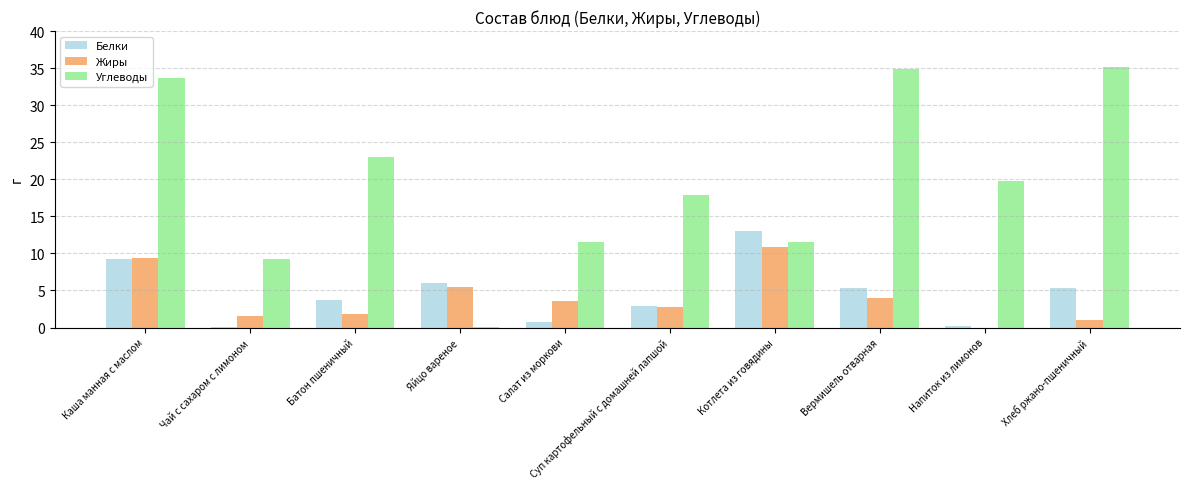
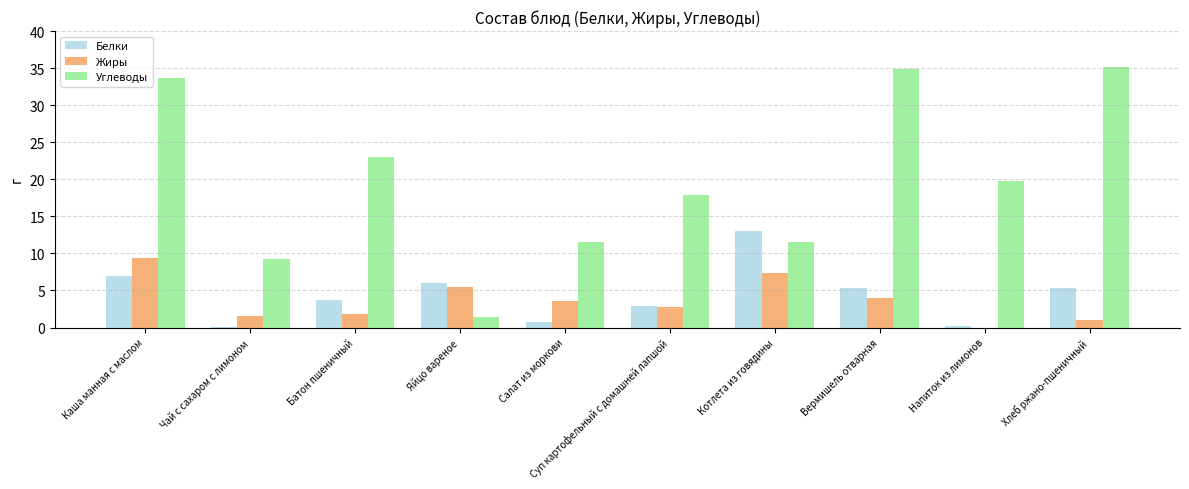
Белки, Каша манная с маслом: 9 -> 7
Углеводы, Яйцо вареное: 0 -> 1
Жиры, Котлета из говядины: 11 -> 7
